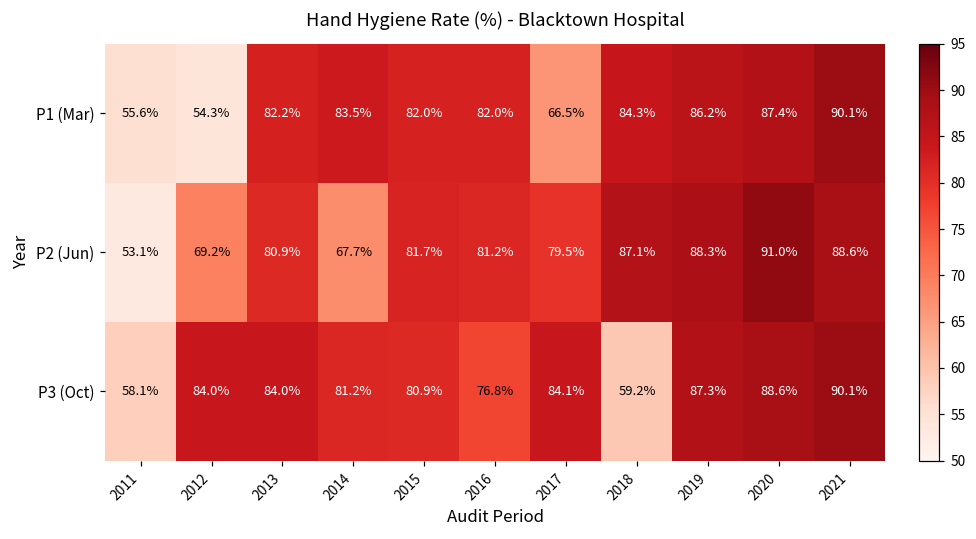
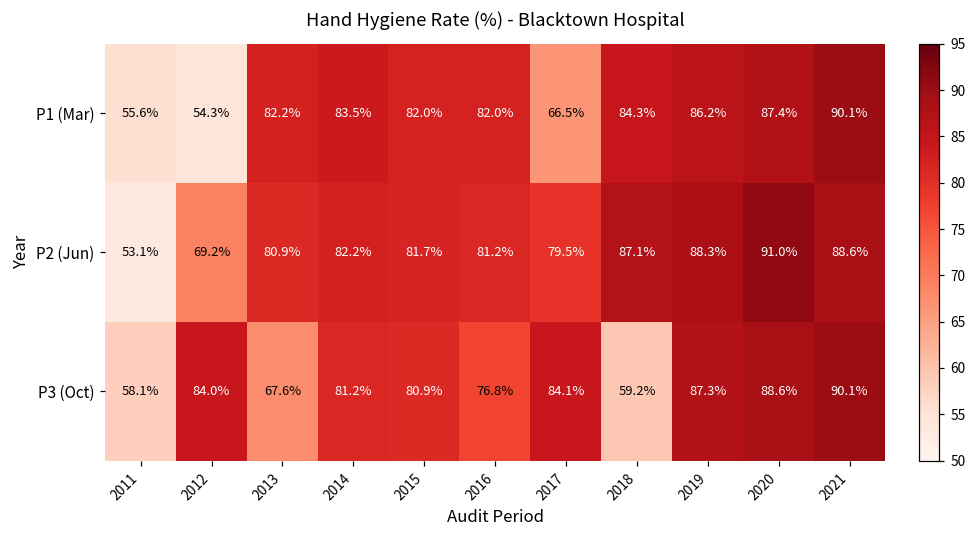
P2 (Jun), 2014: 67.7% -> 82.2%
P3 (Oct), 2013: 84.0% -> 67.6%
